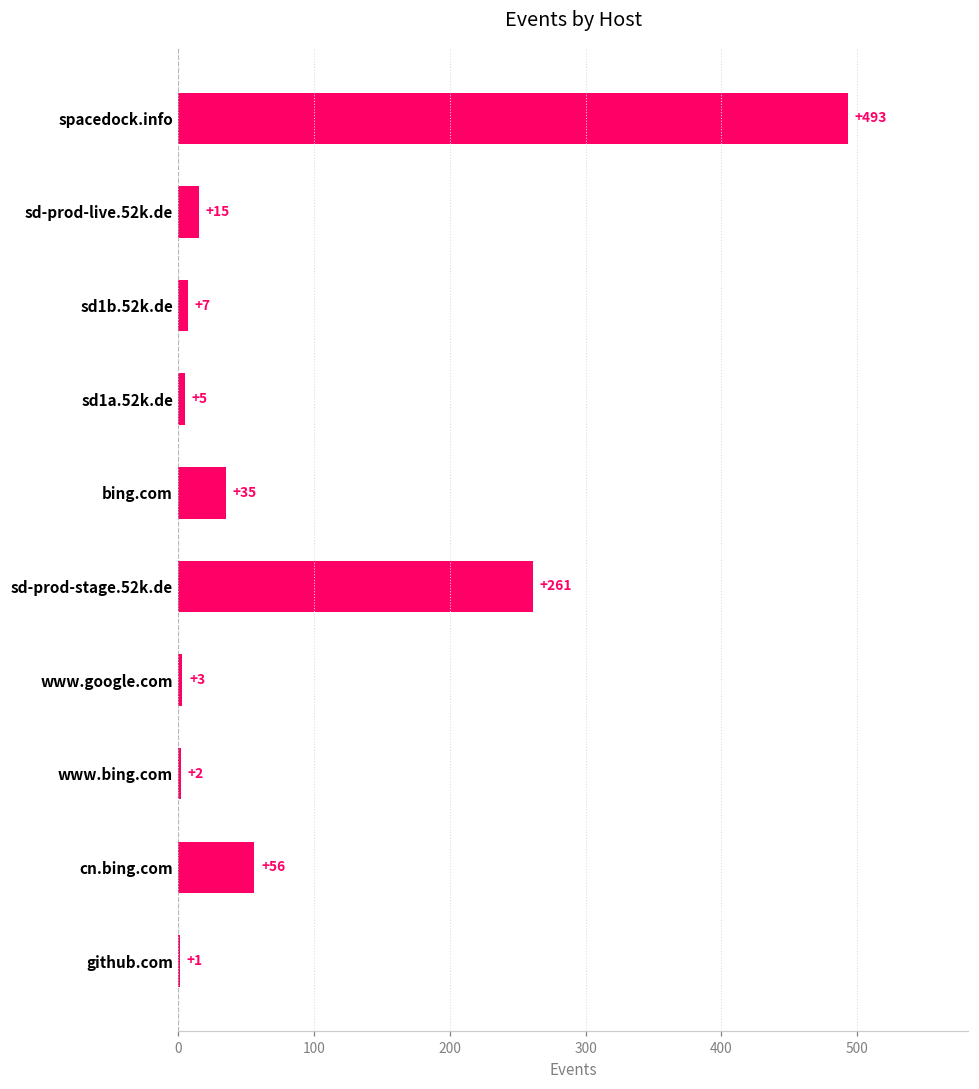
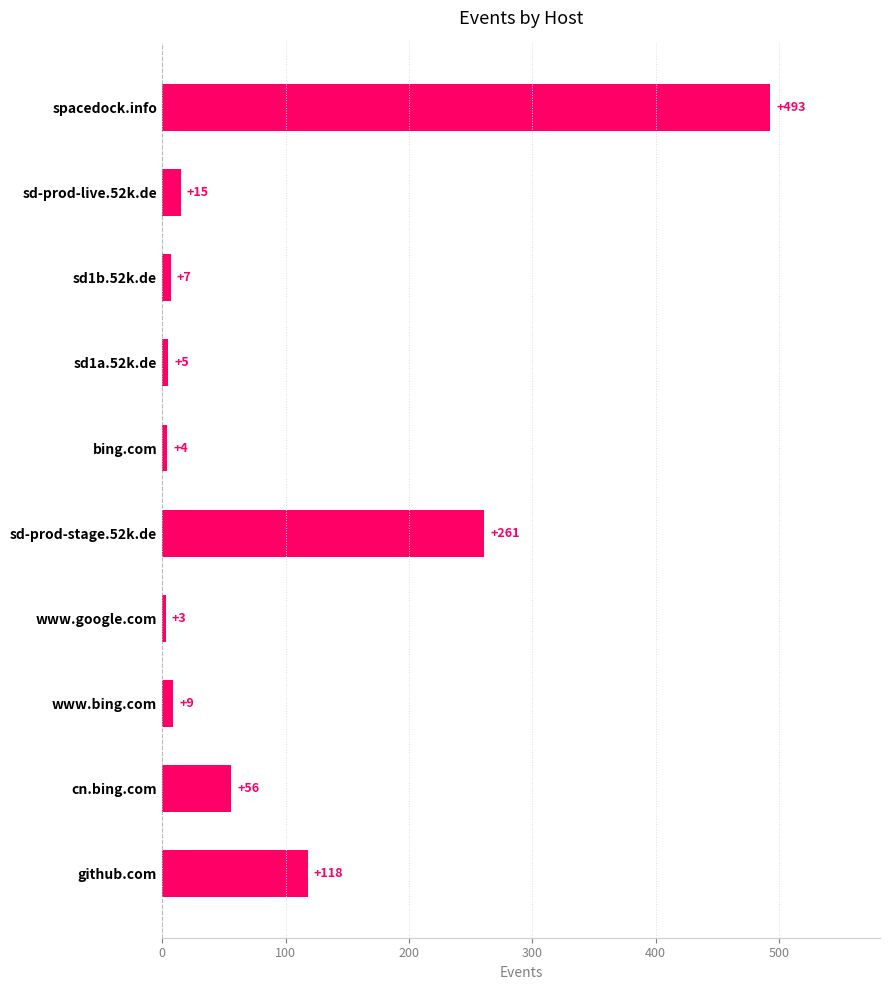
bing.com: +35 -> +4
www.bing.com: +2 -> +9
github.com: +1 -> +118
